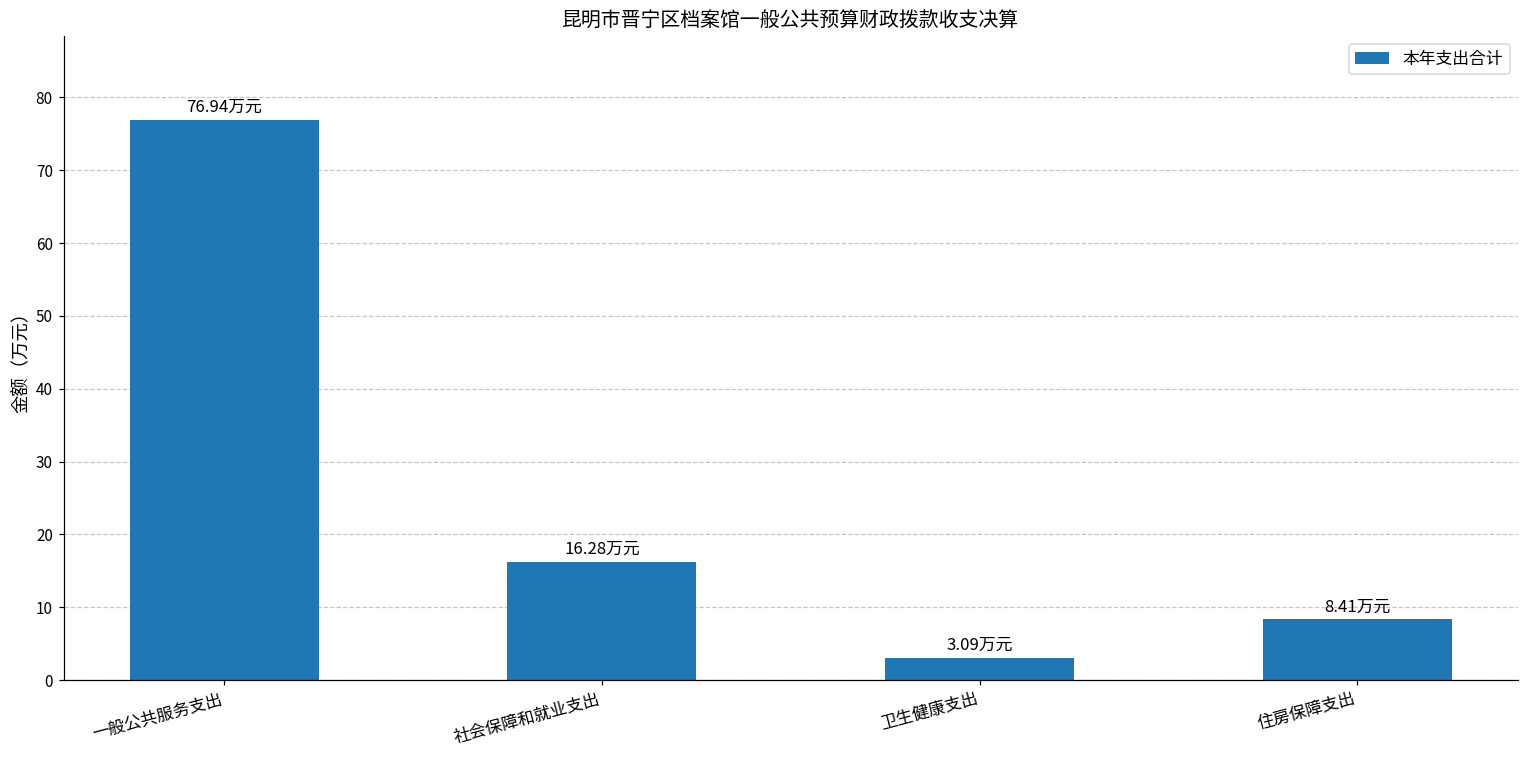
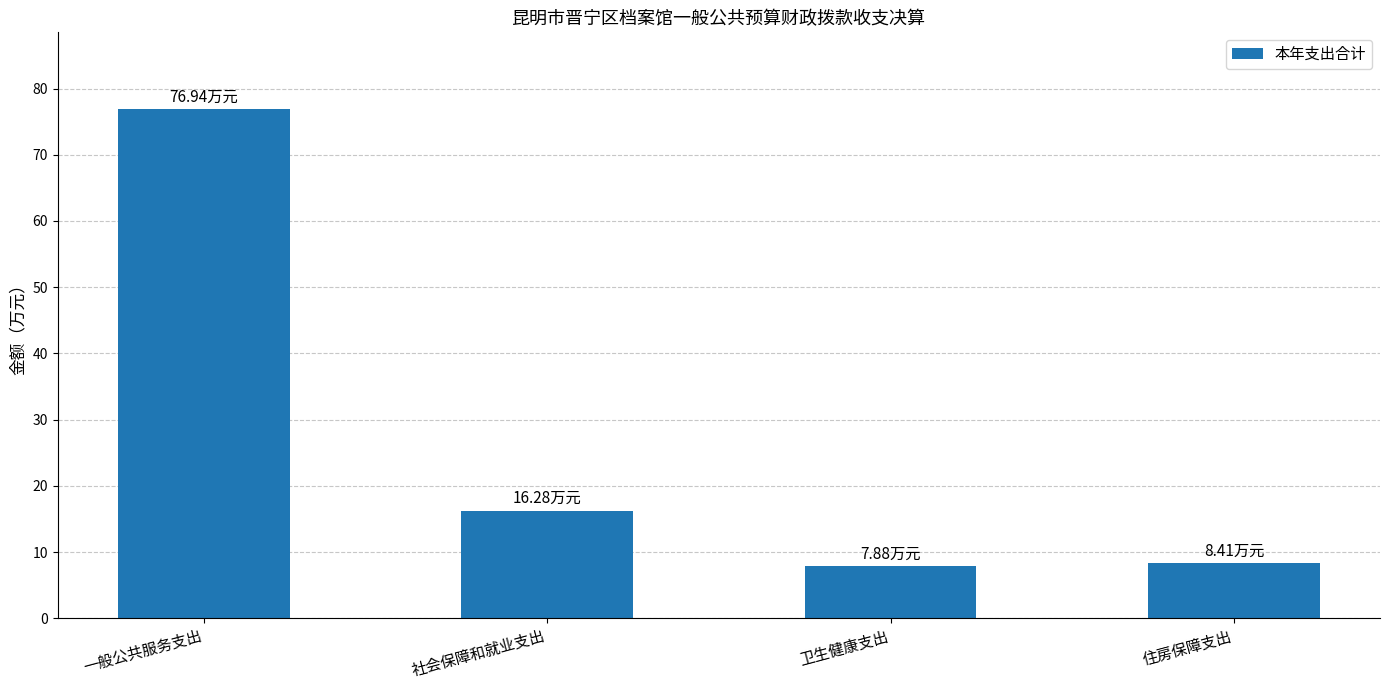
卫生健康支出: 3.09 -> 7.88
